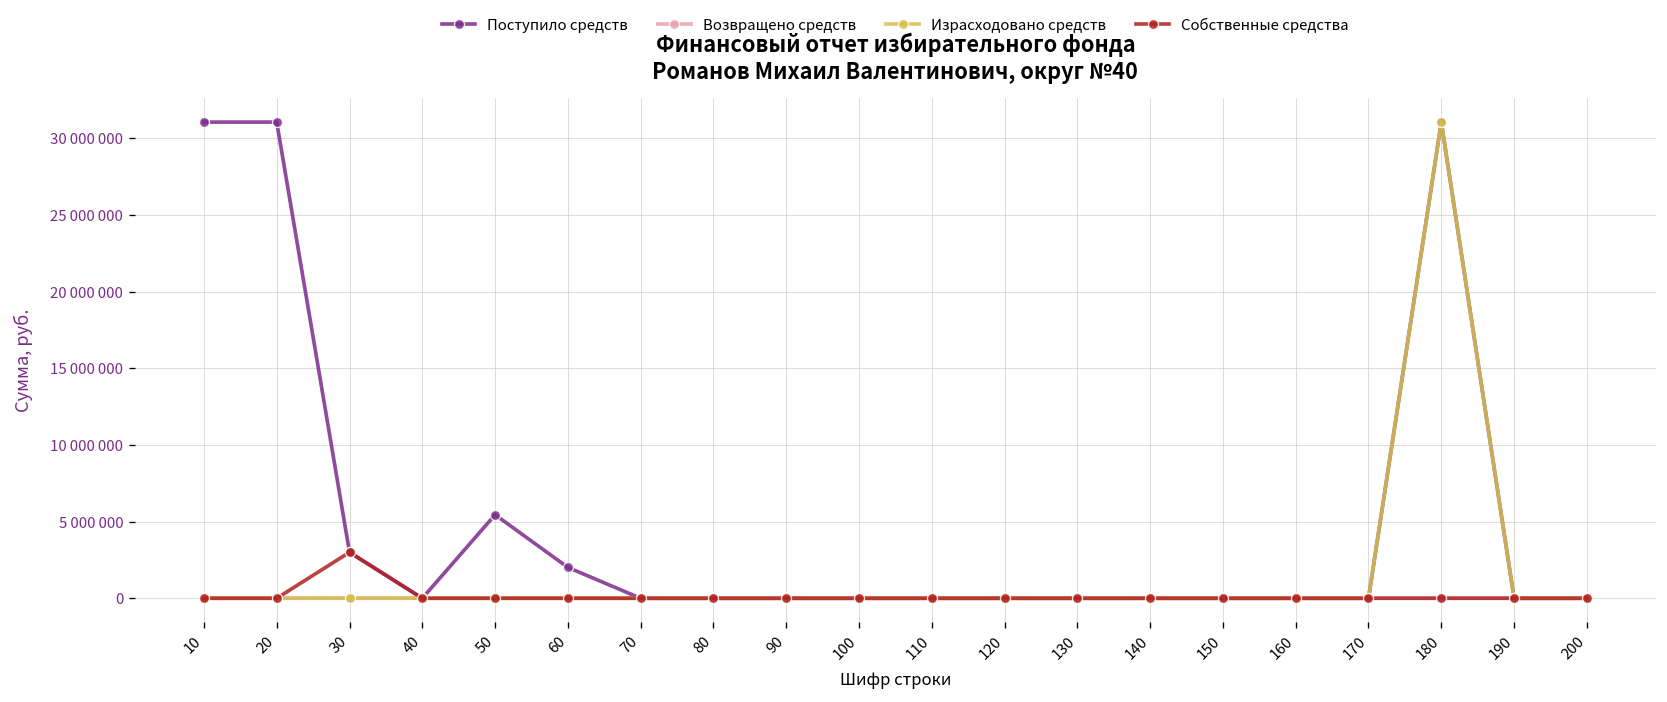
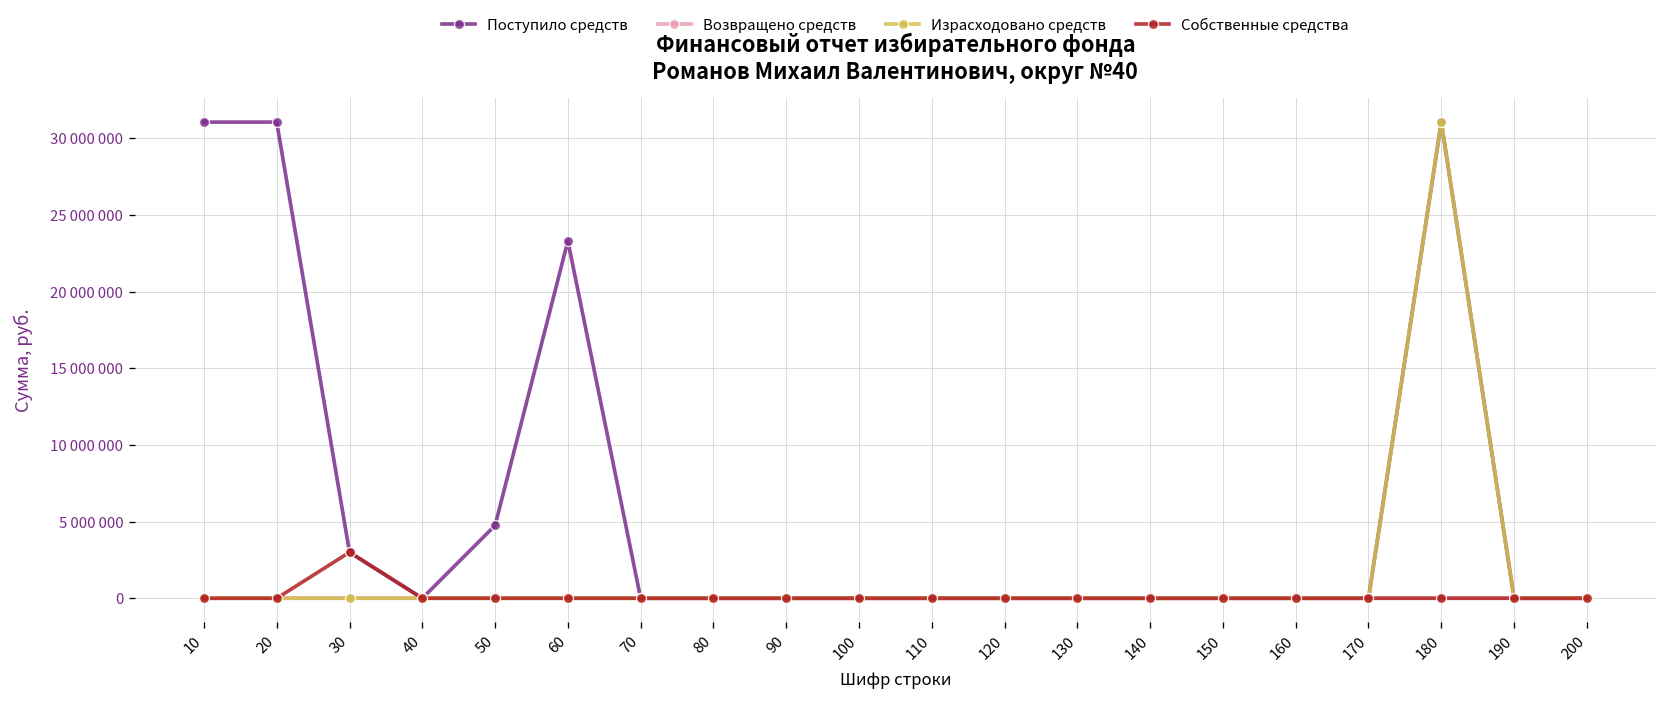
Поступило средств, 50: 5400000 -> 4800000
Поступило средств, 60: 2000000 -> 23300000
